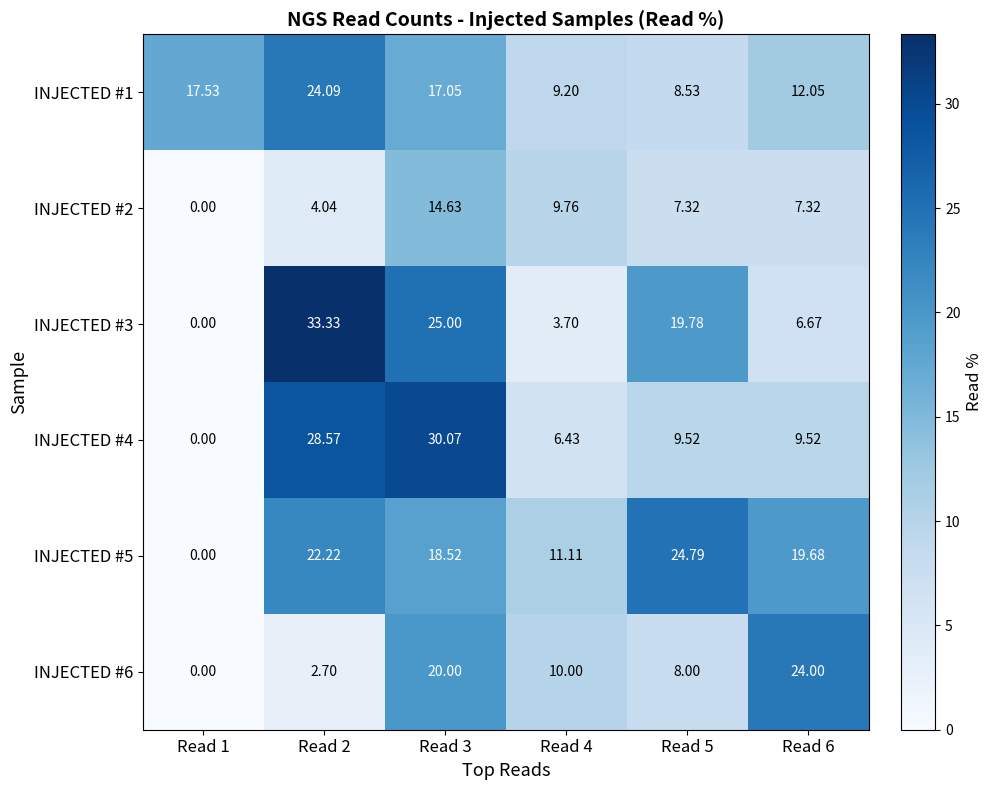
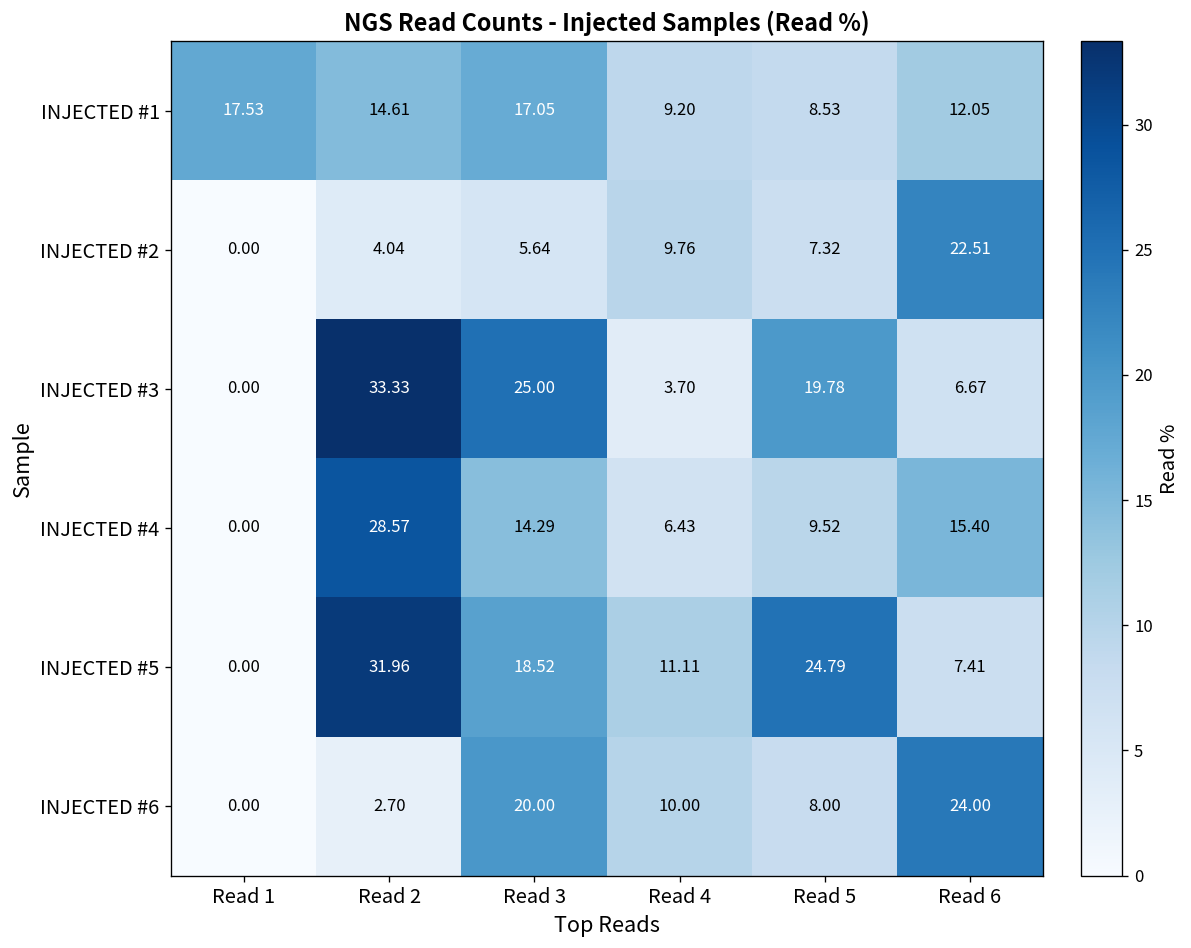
INJECTED #1, Read 2: 24.09 -> 14.61
INJECTED #2, Read 3: 14.63 -> 5.64
INJECTED #2, Read 6: 7.32 -> 22.51
INJECTED #4, Read 3: 30.07 -> 14.29
INJECTED #4, Read 6: 9.52 -> 15.40
INJECTED #5, Read 2: 22.22 -> 31.96
INJECTED #5, Read 6: 19.68 -> 7.41
